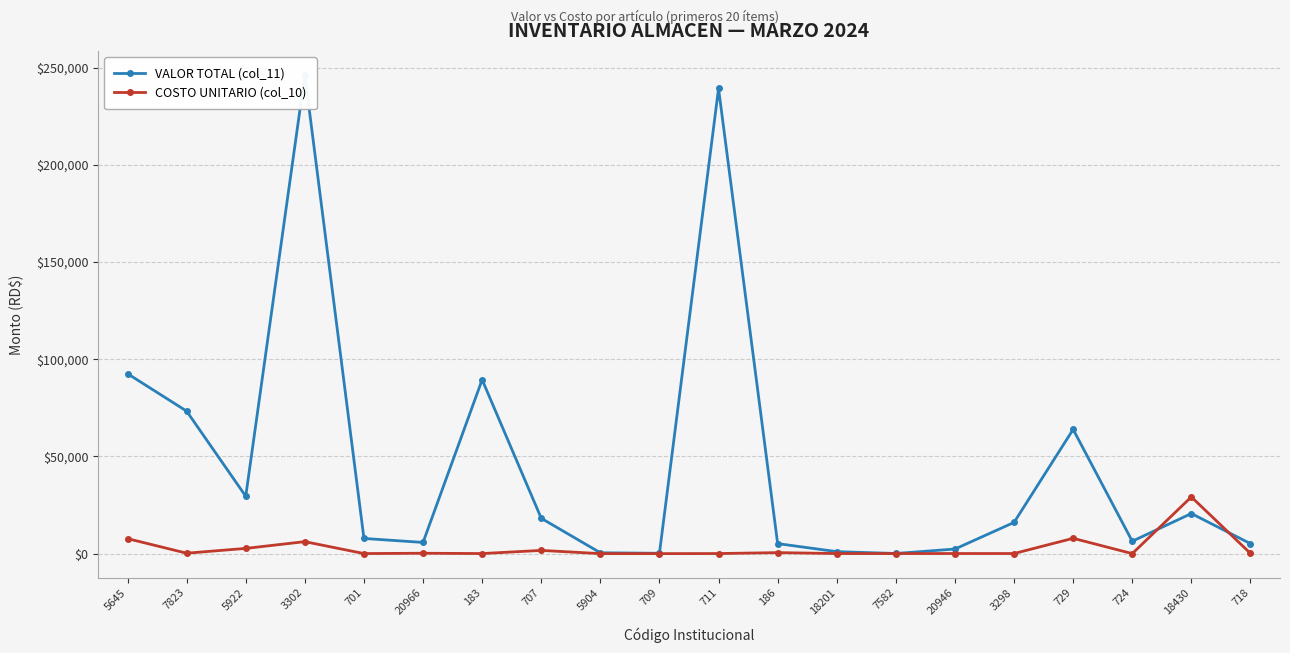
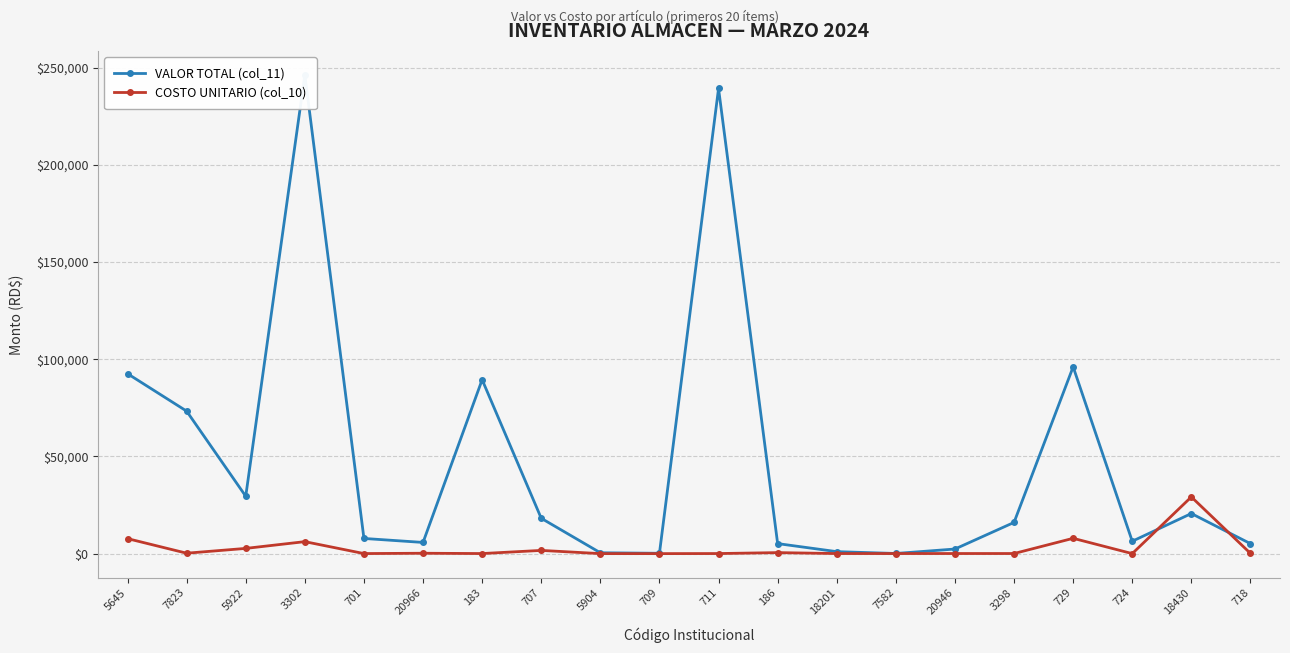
VALOR TOTAL (col_11), 729: $64,000 -> $96,000
